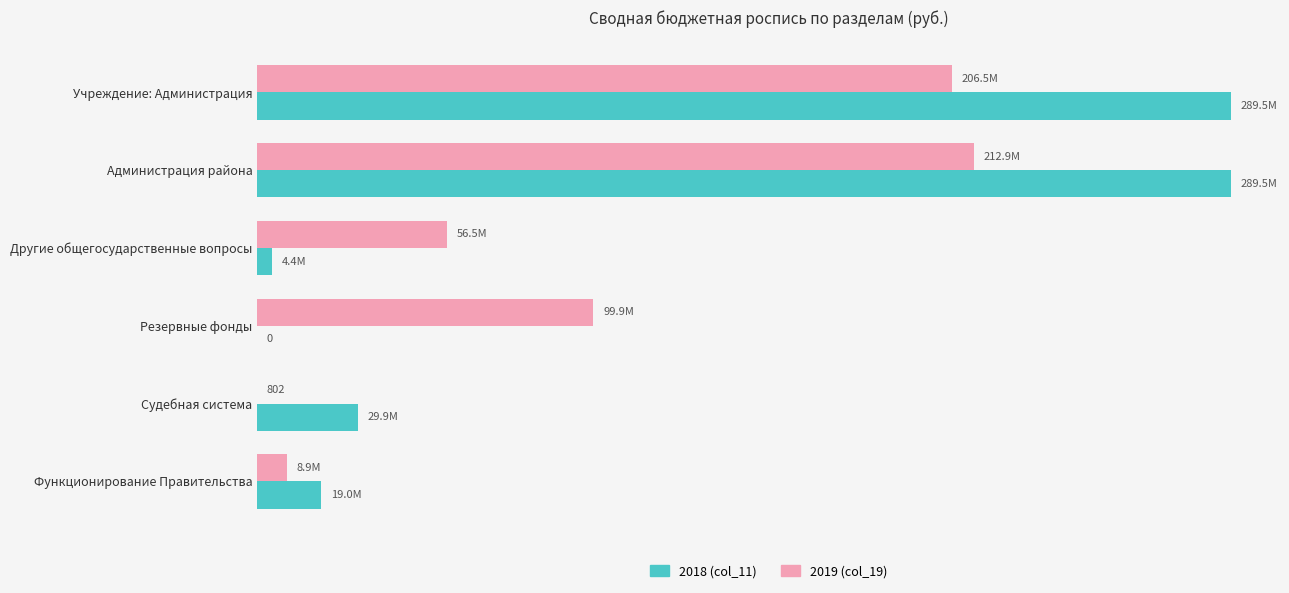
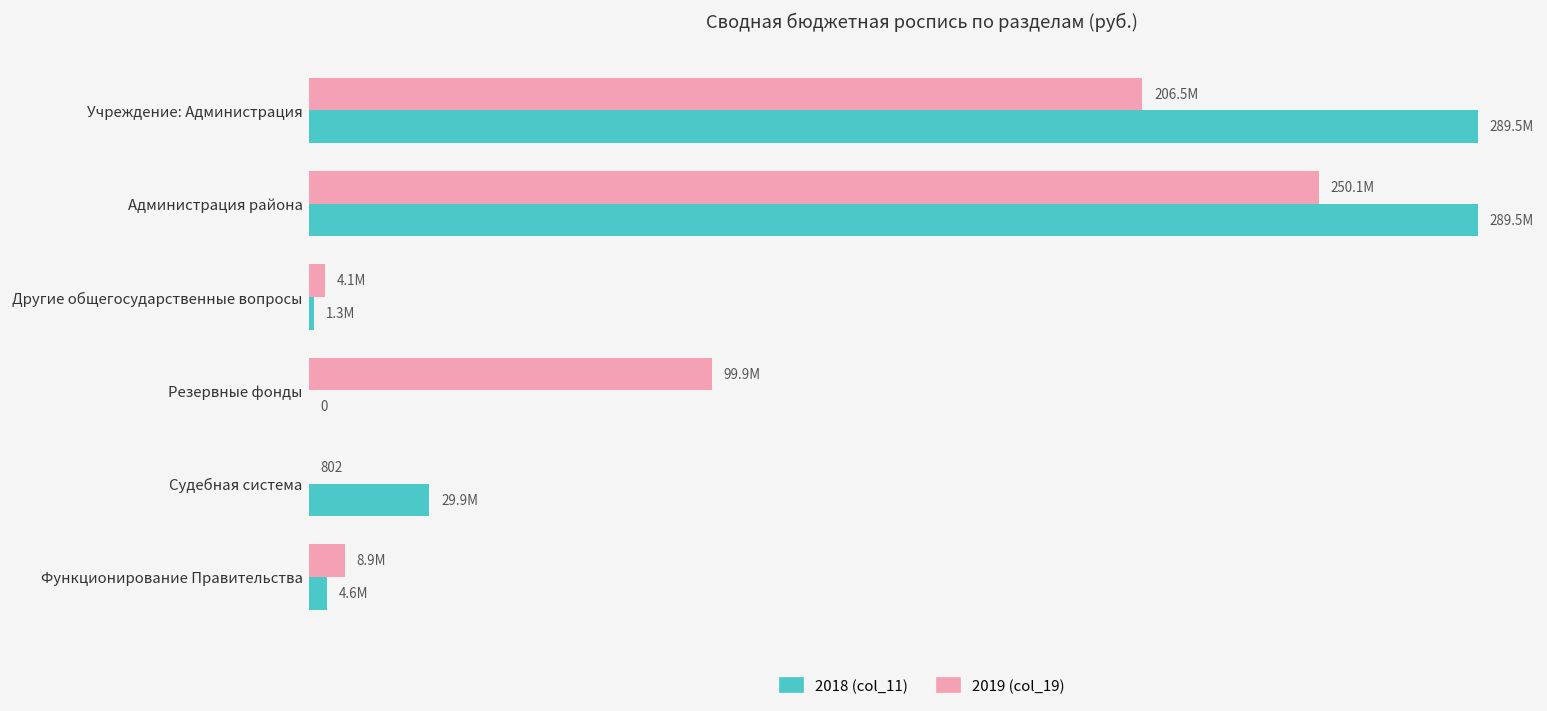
2019 (col_19), Администрация района: 212.9M -> 250.1M
2019 (col_19), Другие общегосударственные вопросы: 56.5M -> 4.1M
2018 (col_11), Другие общегосударственные вопросы: 4.4M -> 1.3M
2018 (col_11), Функционирование Правительства: 19.0M -> 4.6M
